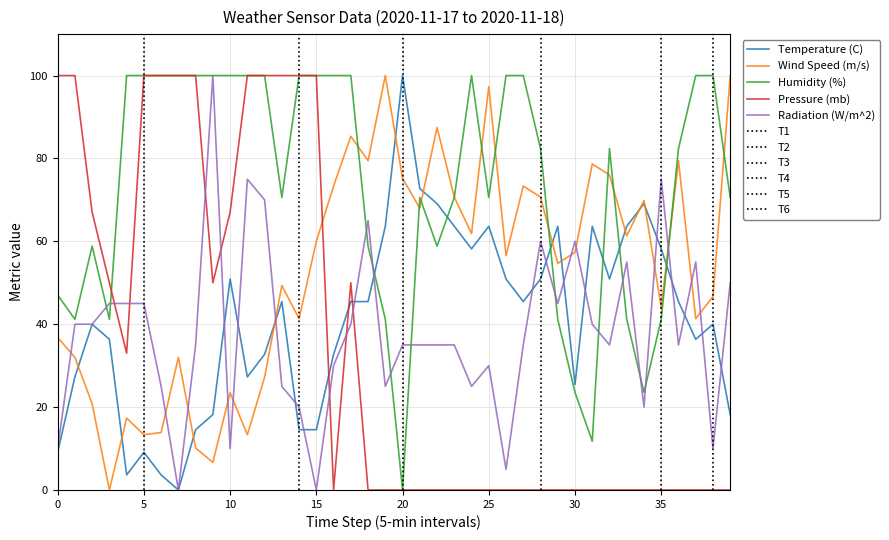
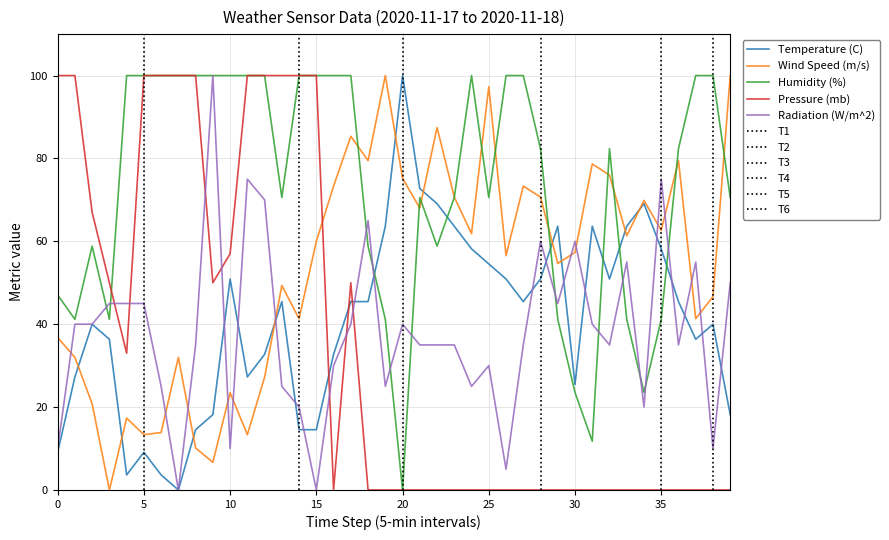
Pressure (mb), 10: 67 -> 57
Radiation (W/m^2), 20: 35 -> 40
Temperature (C), 25: 64 -> 55
Wind Speed (m/s), 35: 44 -> 63
